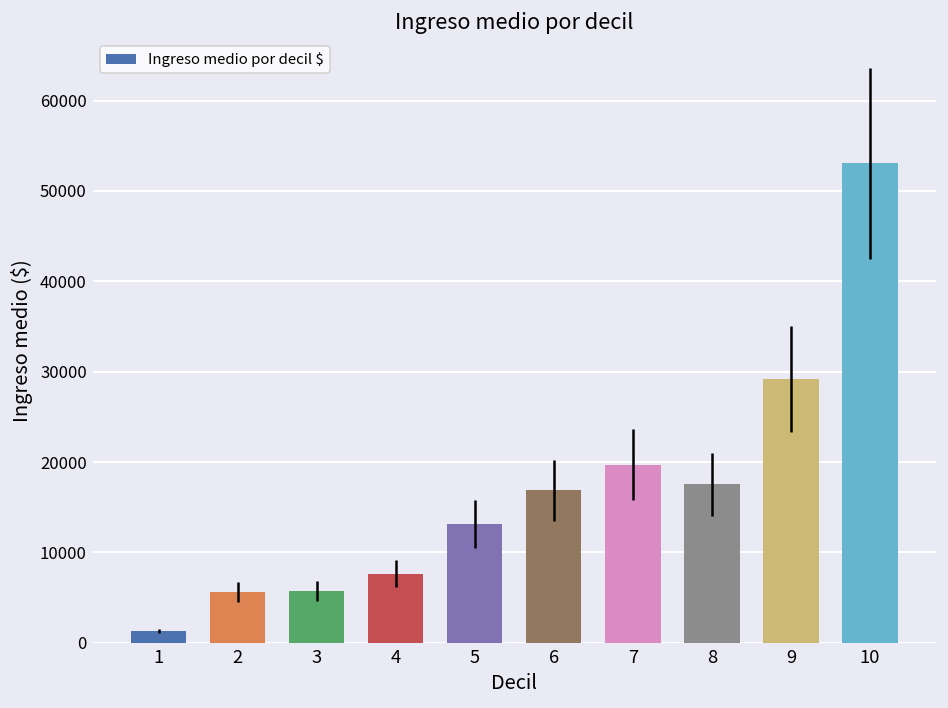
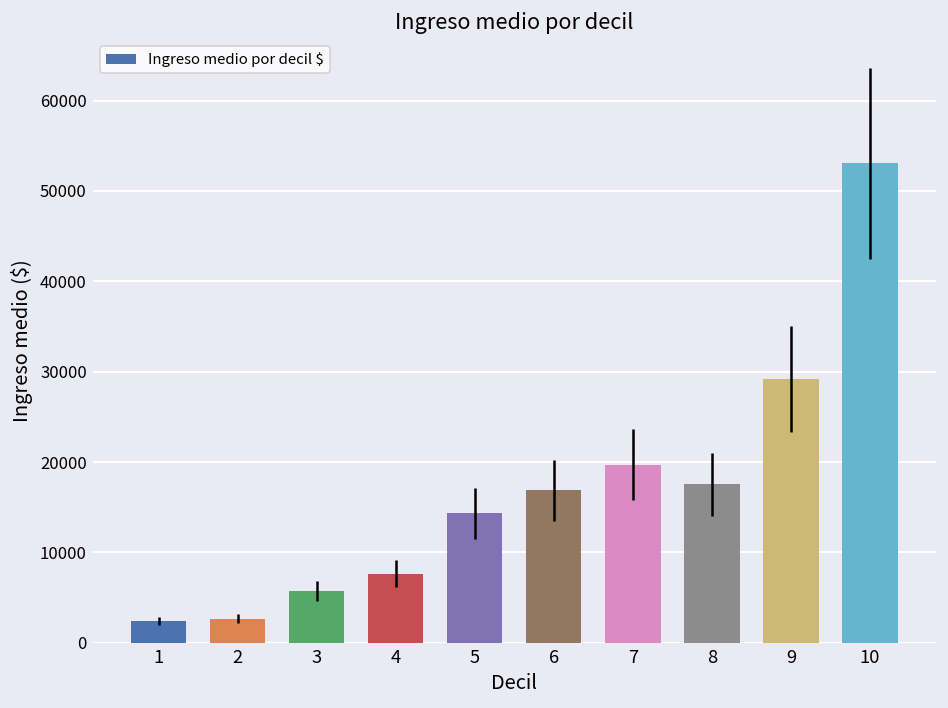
1: 1000 -> 2000
2: 6000 -> 3000
5: 13000 -> 14000
